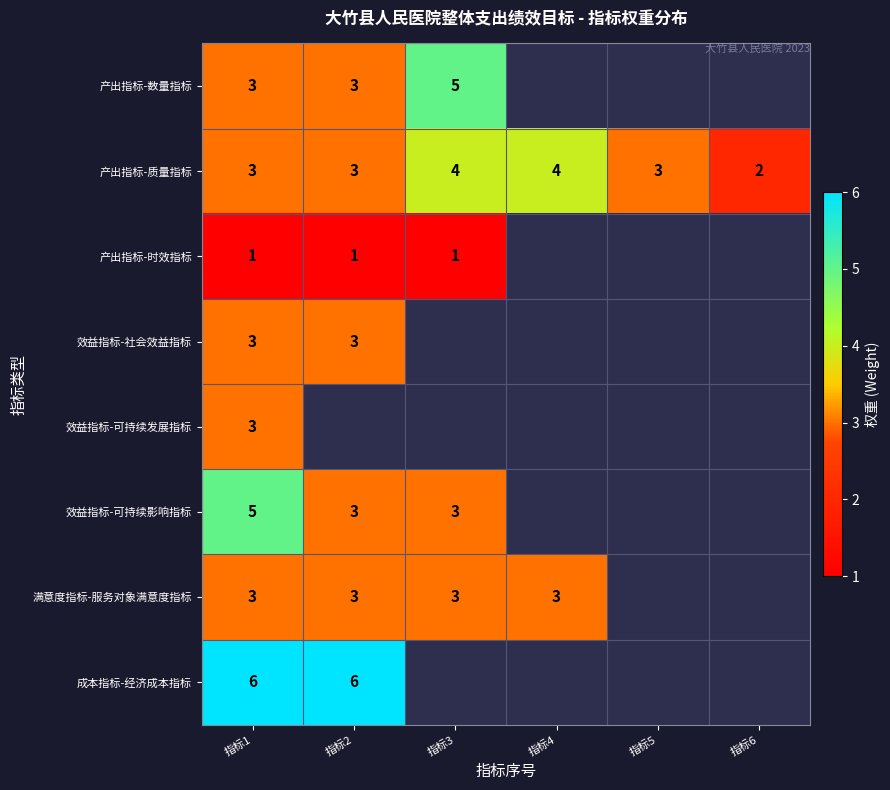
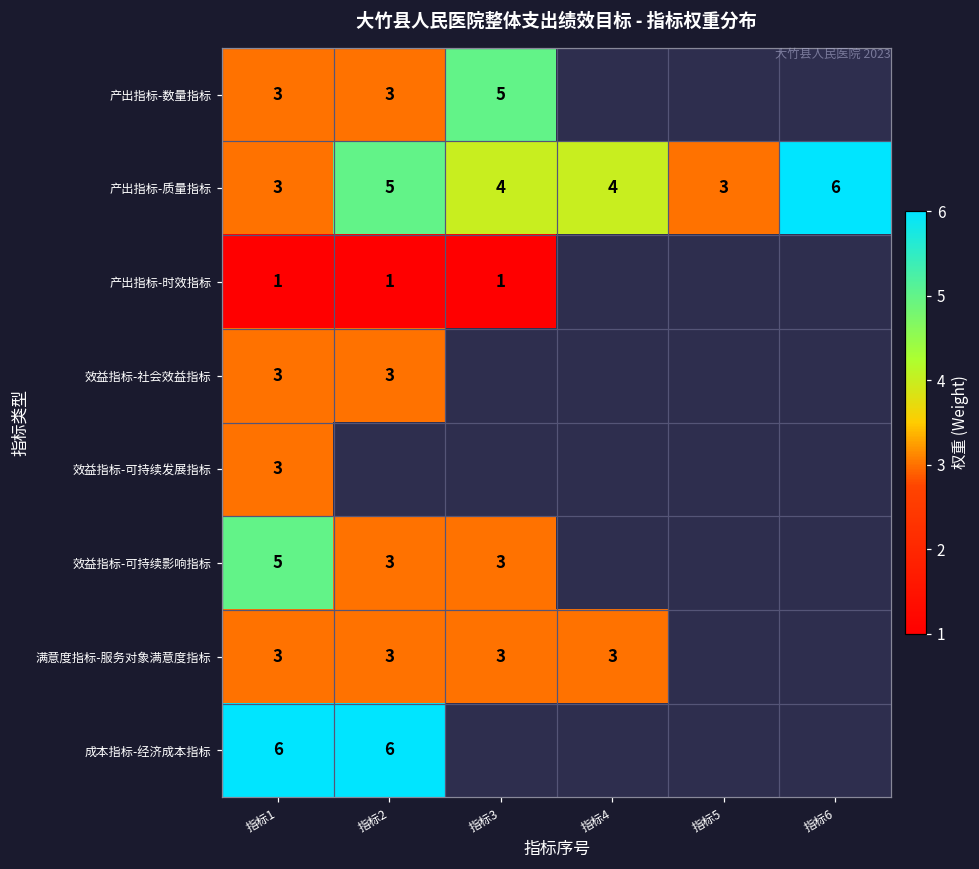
产出指标-质量指标, 指标2: 3 -> 5
产出指标-质量指标, 指标6: 2 -> 6
